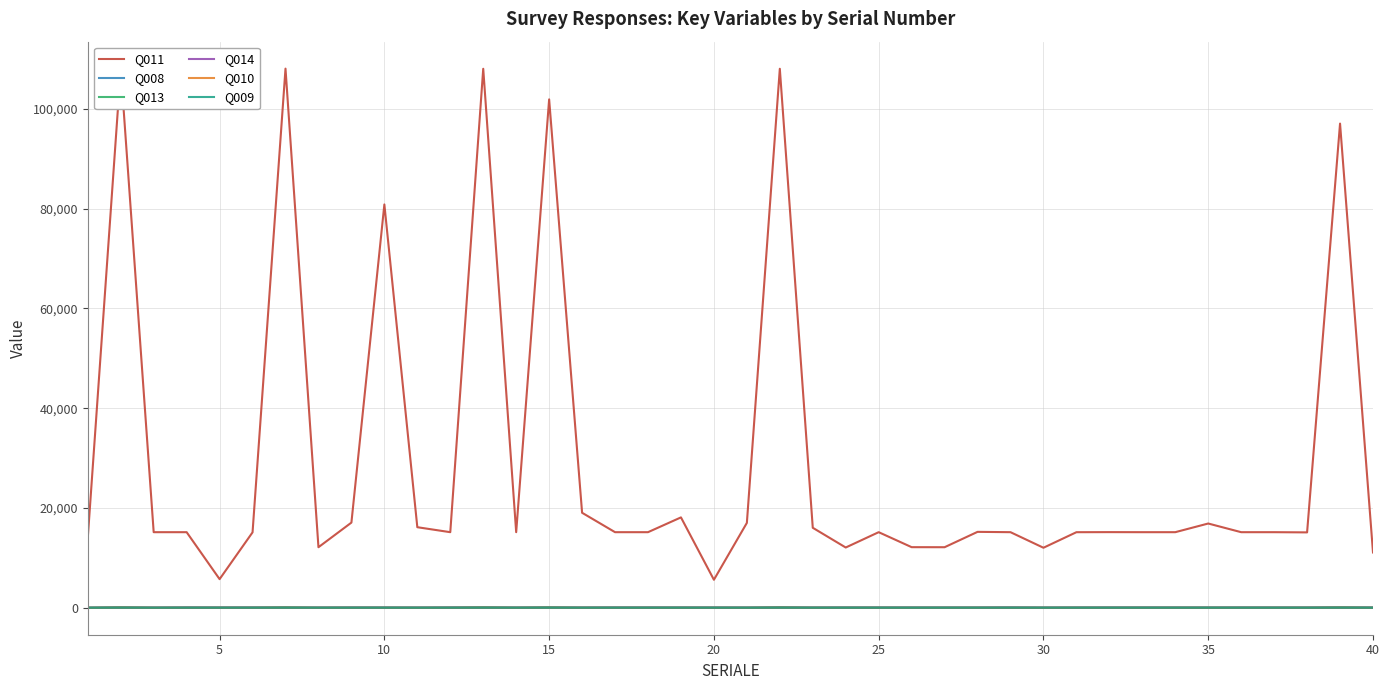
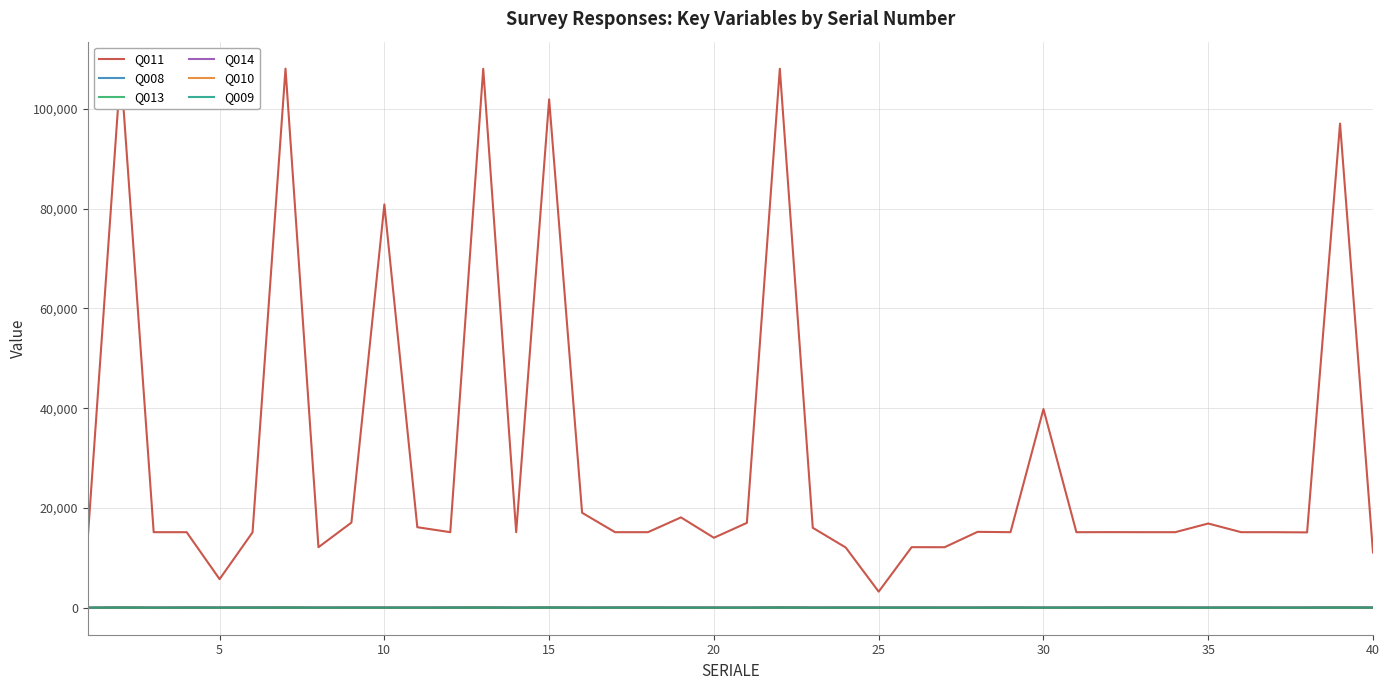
Q011, 20: 6,000 -> 14,000
Q011, 25: 15,000 -> 3,000
Q011, 30: 12,000 -> 40,000
